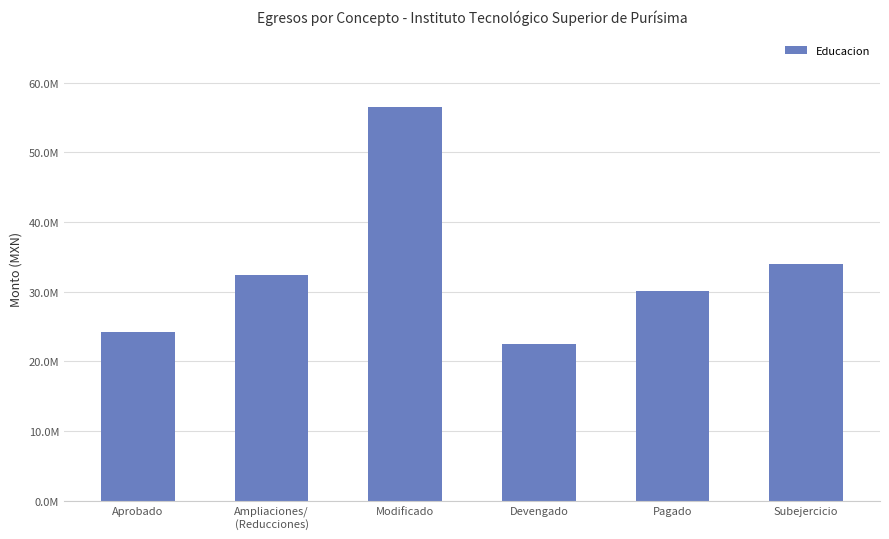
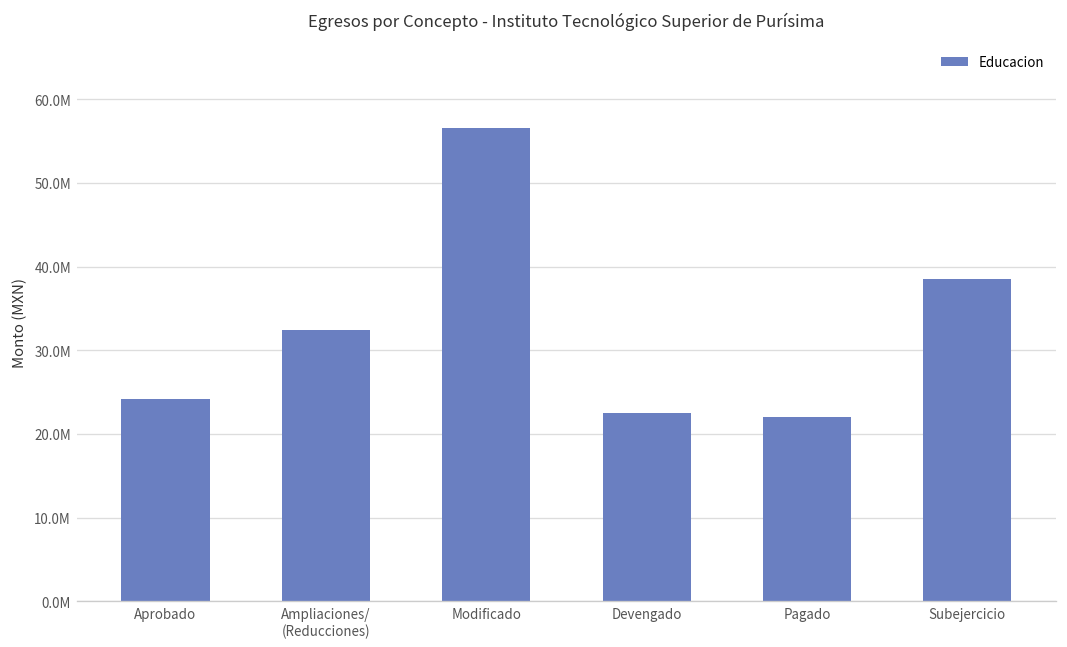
Pagado: 30000000 -> 22000000
Subejercicio: 34000000 -> 39000000
